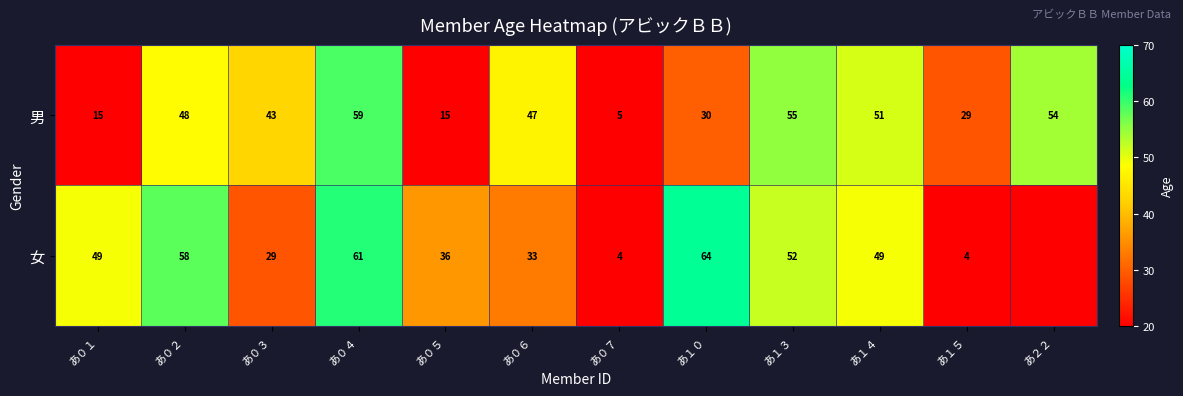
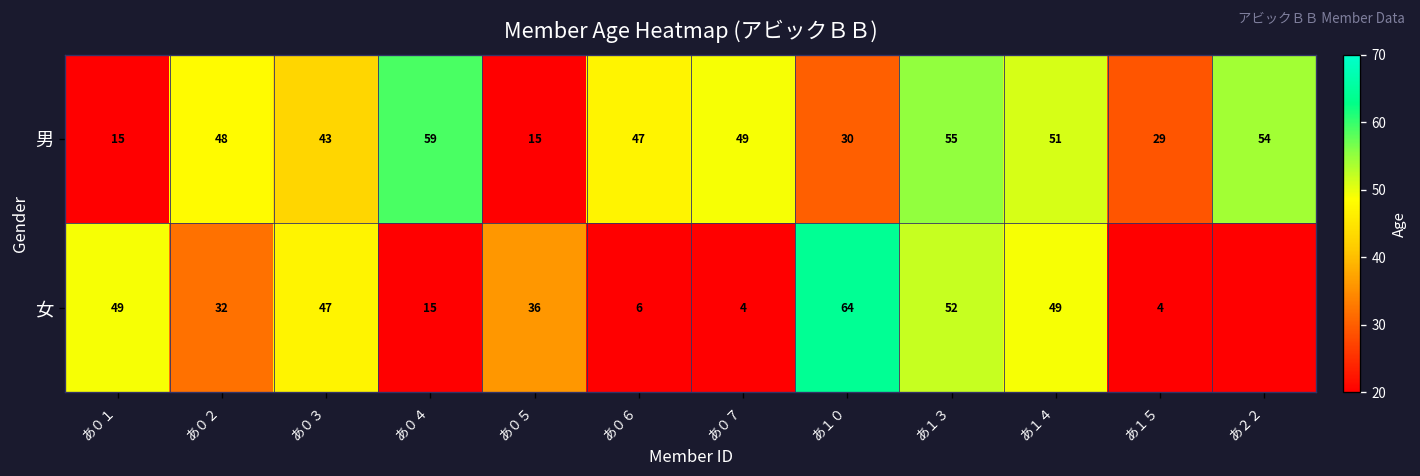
男, あ０７: 5 -> 49
女, あ０２: 58 -> 32
女, あ０３: 29 -> 47
女, あ０４: 61 -> 15
女, あ０６: 33 -> 6
